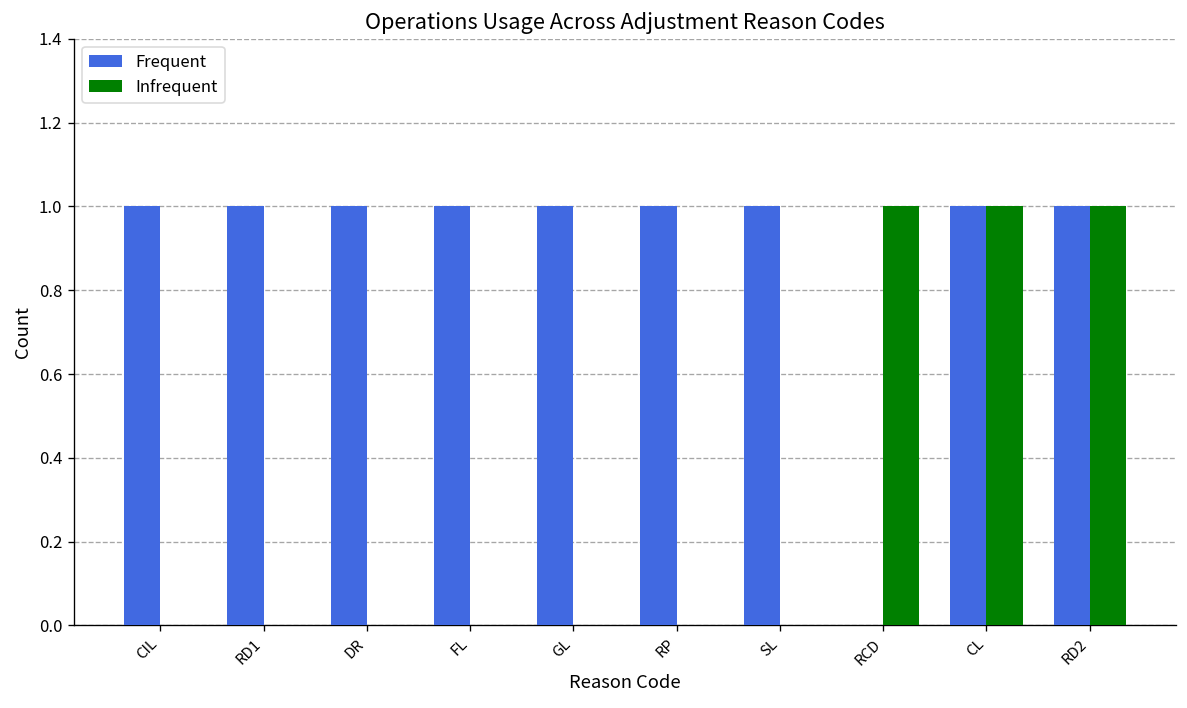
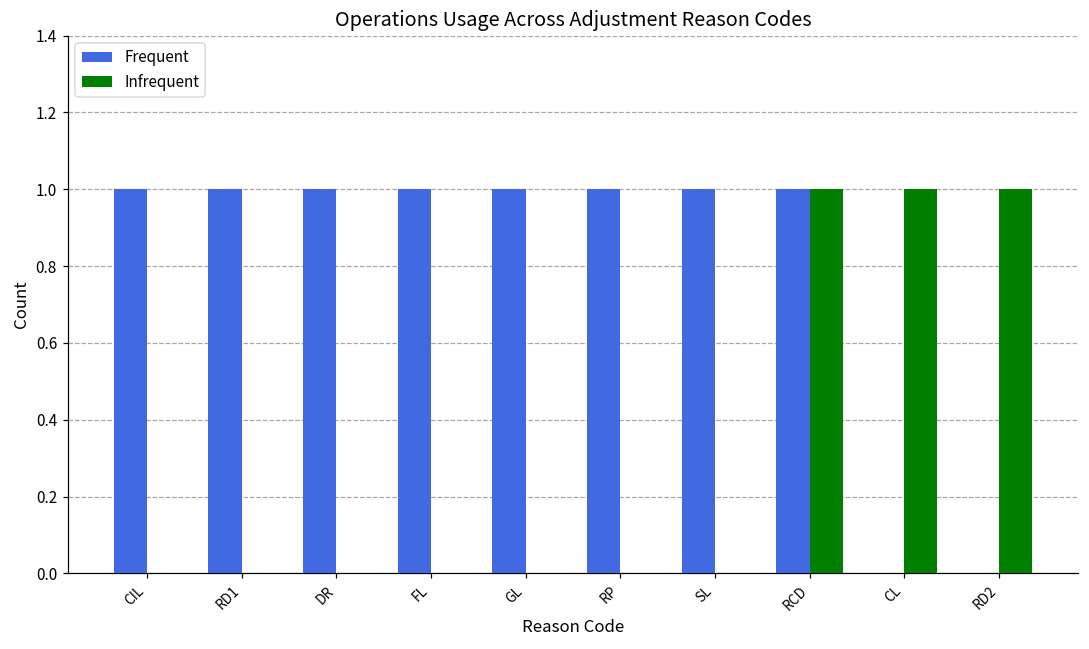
Frequent, RCD: 0 -> 1
Frequent, CL: 1 -> 0
Frequent, RD2: 1 -> 0
